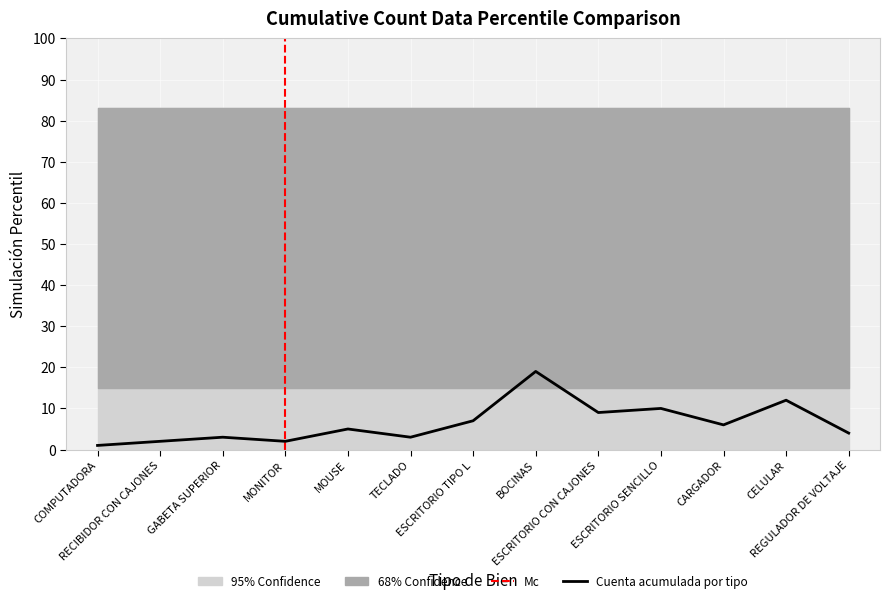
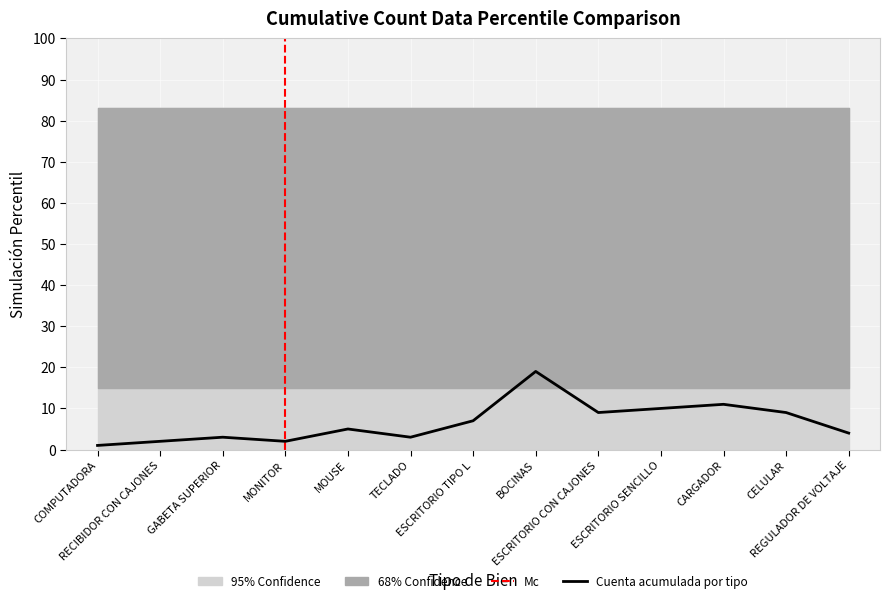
Cuenta acumulada por tipo, CARGADOR: 6 -> 11
Cuenta acumulada por tipo, CELULAR: 12 -> 9
